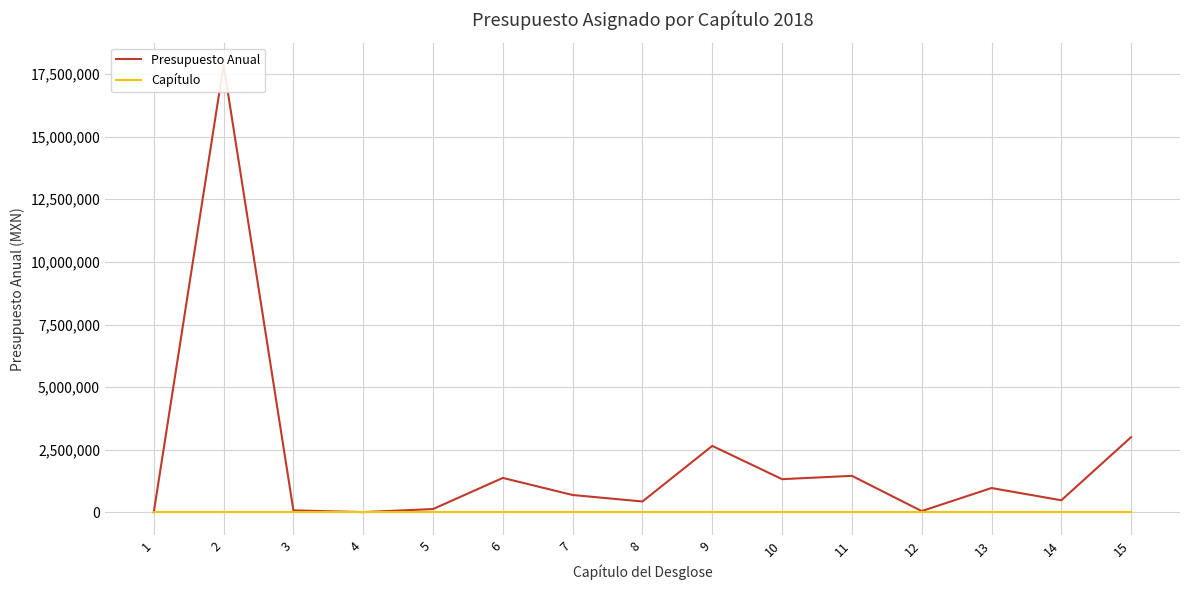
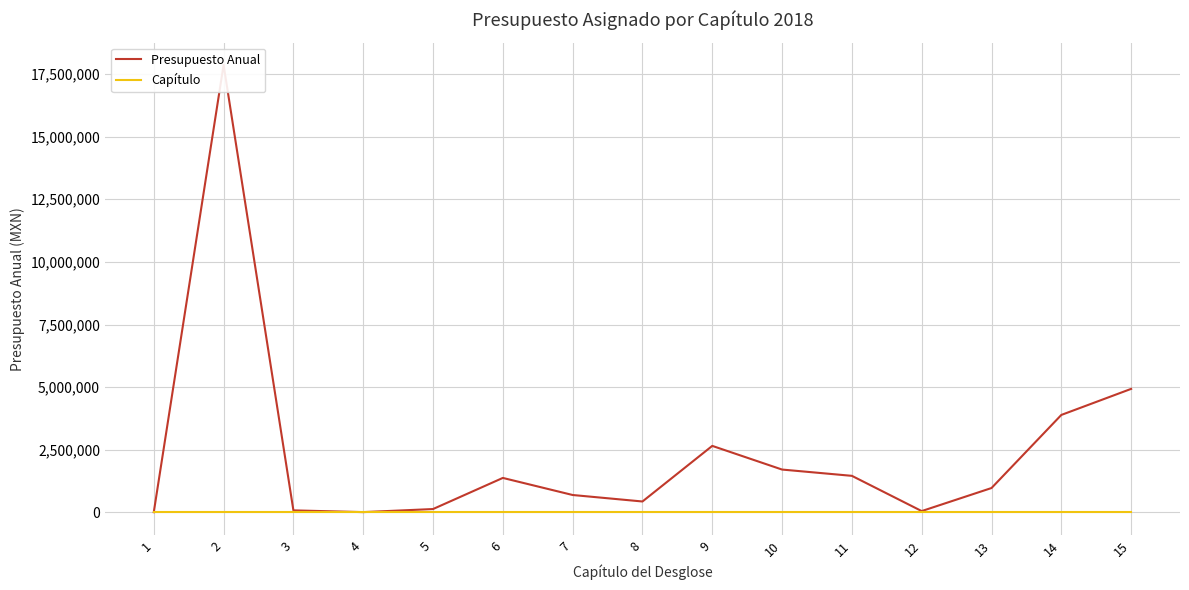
Presupuesto Anual, 10: 1,300,000 -> 1,700,000
Presupuesto Anual, 14: 500,000 -> 3,900,000
Presupuesto Anual, 15: 3,000,000 -> 4,900,000
